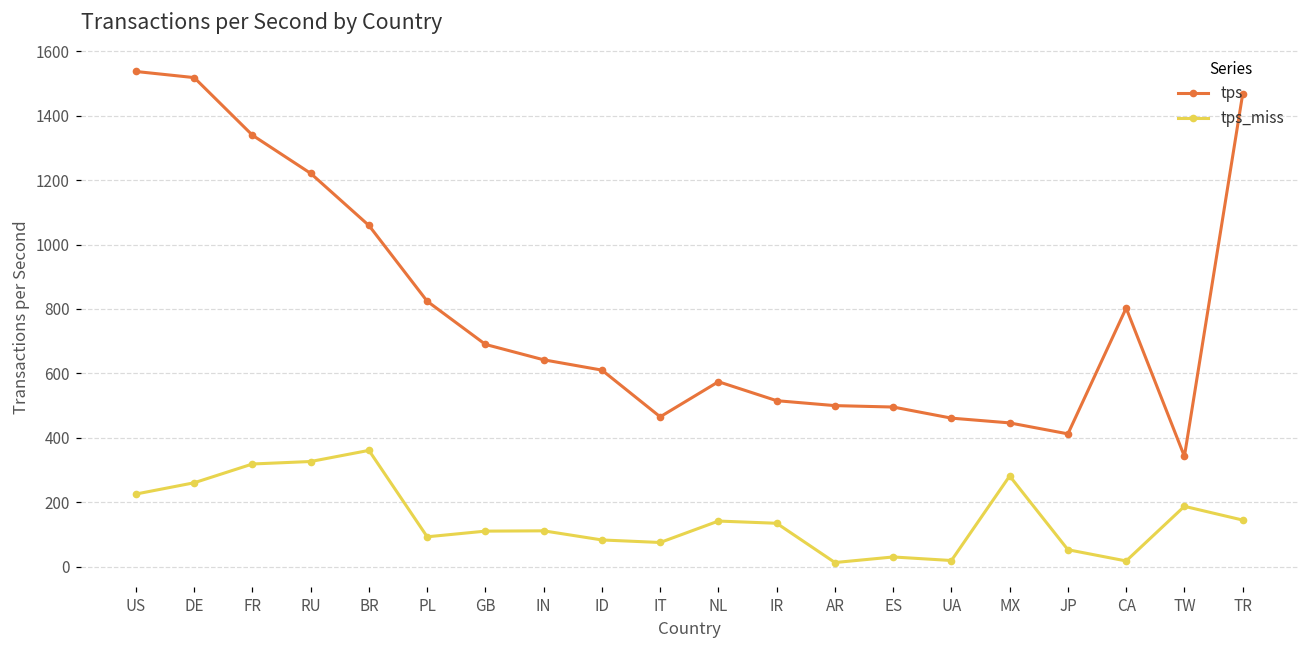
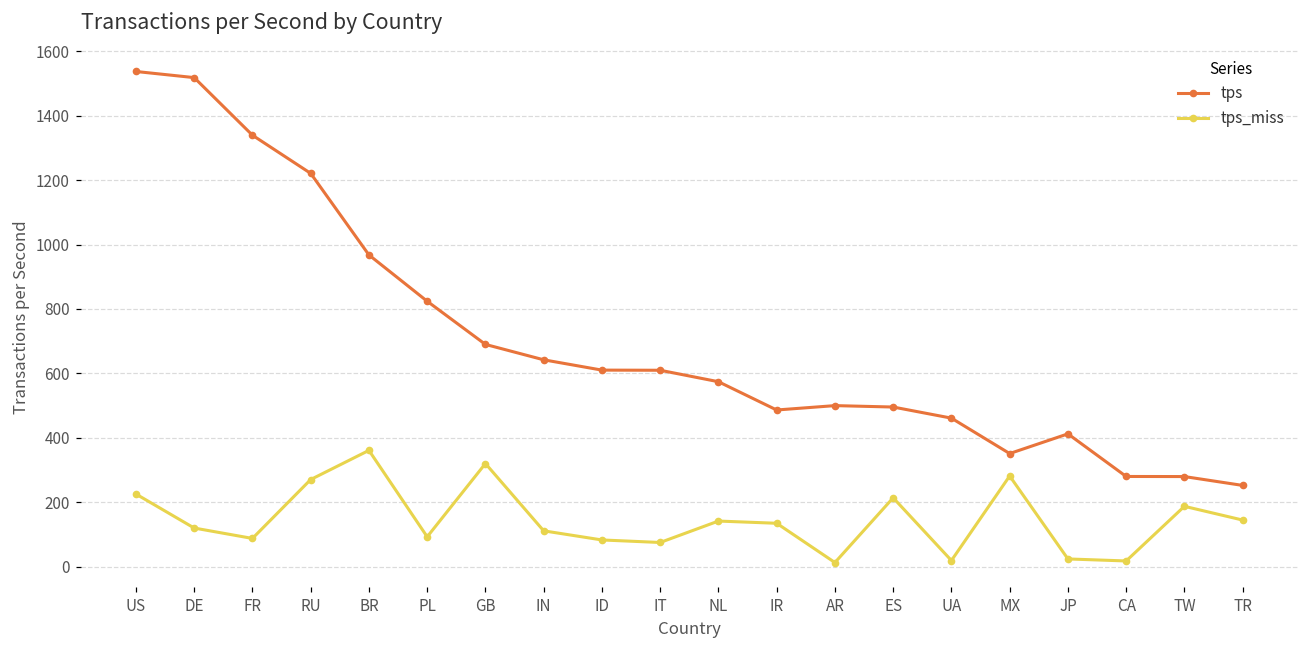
tps_miss, DE: 260 -> 120
tps_miss, FR: 320 -> 90
tps_miss, RU: 330 -> 270
tps, BR: 1060 -> 970
tps_miss, GB: 110 -> 320
tps, IT: 470 -> 610
tps, IR: 520 -> 490
tps_miss, ES: 30 -> 210
tps, MX: 450 -> 350
tps_miss, JP: 50 -> 20
tps, CA: 800 -> 280
tps, TW: 340 -> 280
tps, TR: 1470 -> 250
